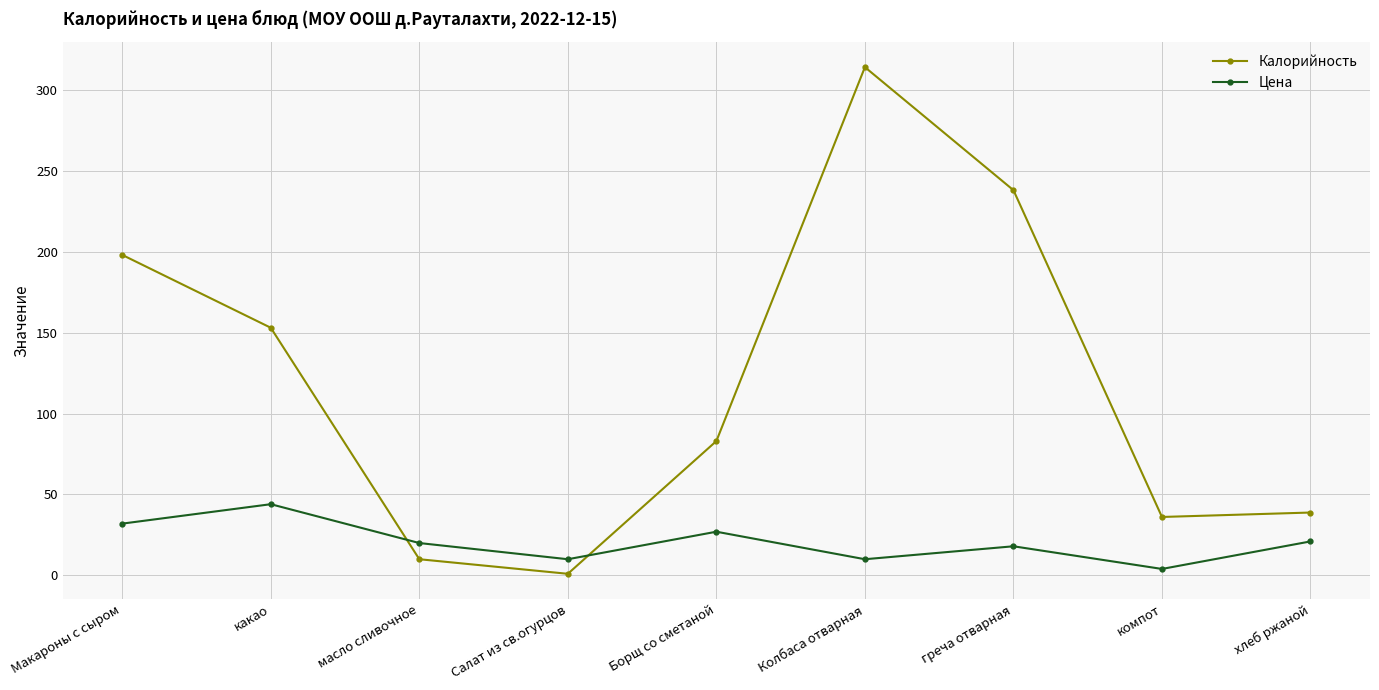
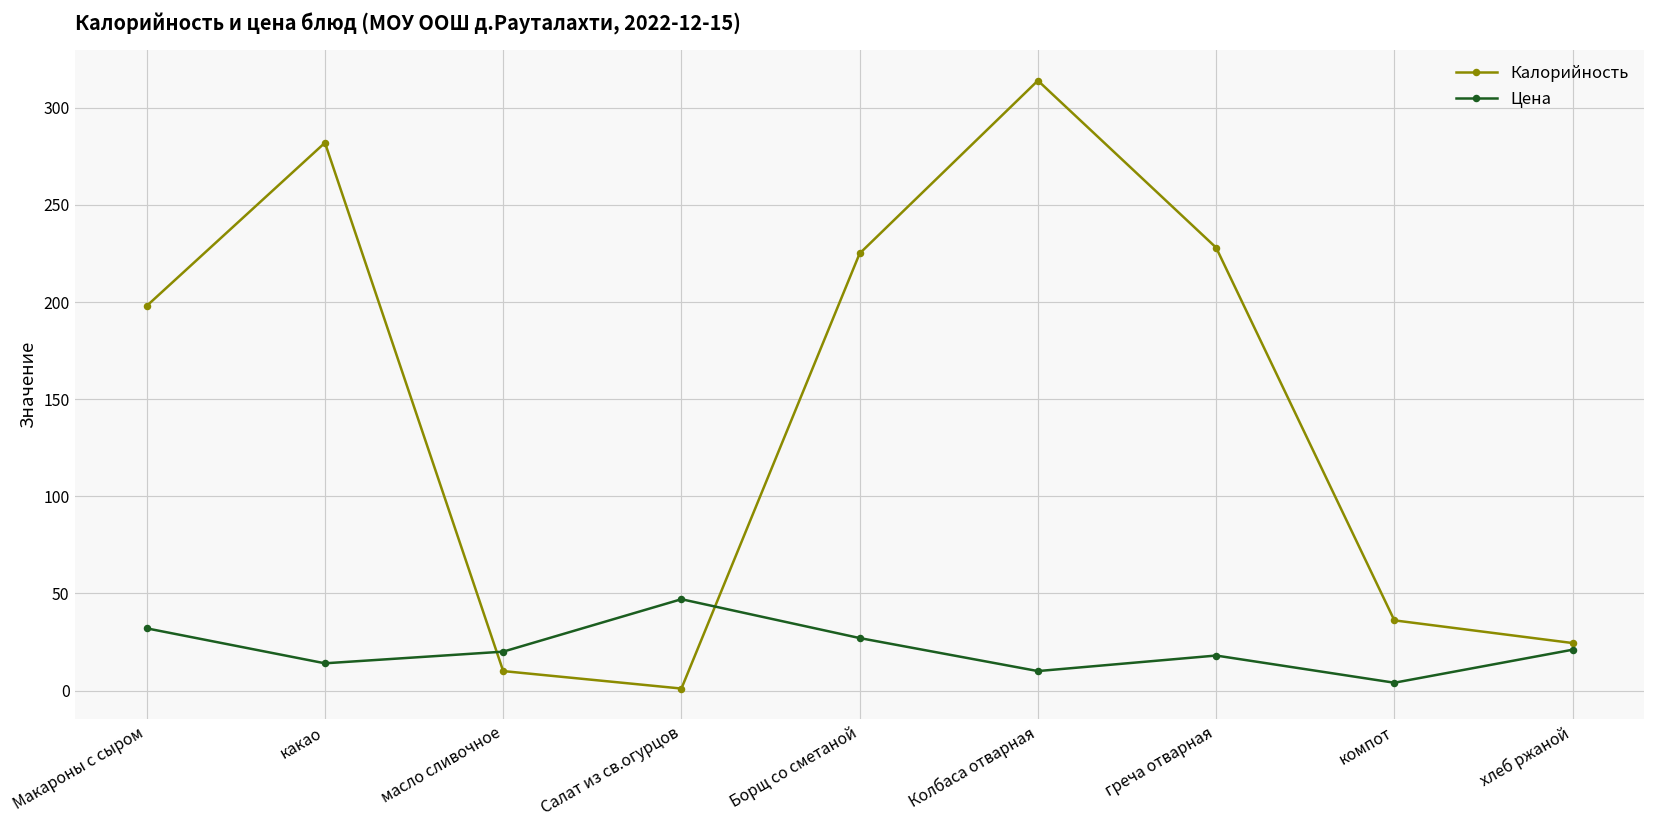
Калорийность, какао: 153 -> 282
Цена, какао: 44 -> 14
Цена, Салат из св.огурцов: 10 -> 47
Калорийность, Борщ со сметаной: 83 -> 225
Калорийность, греча отварная: 238 -> 228
Калорийность, хлеб ржаной: 39 -> 24
